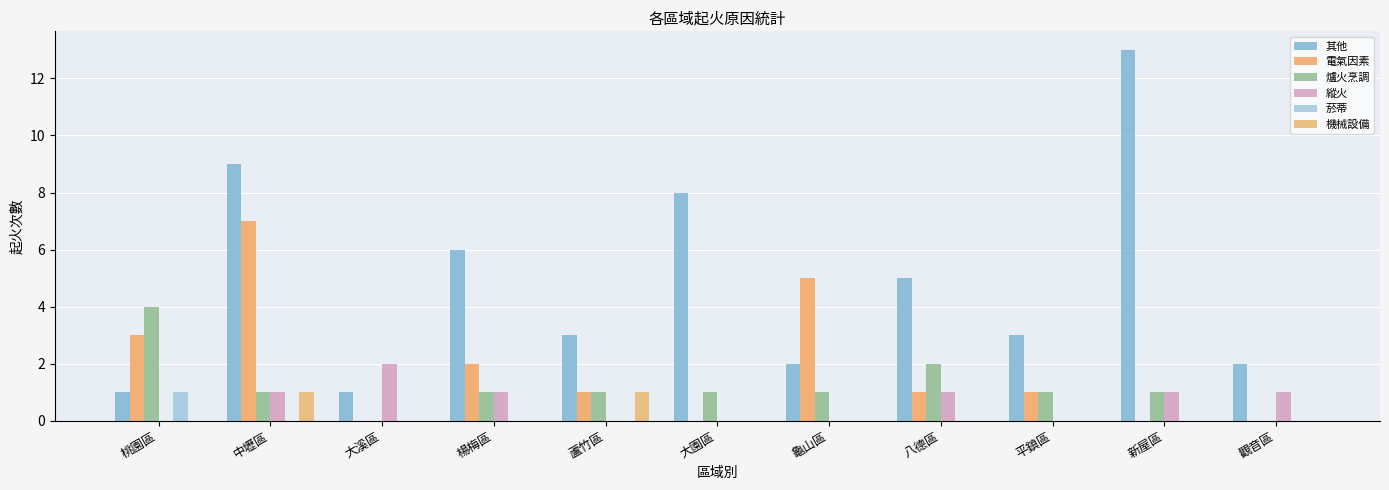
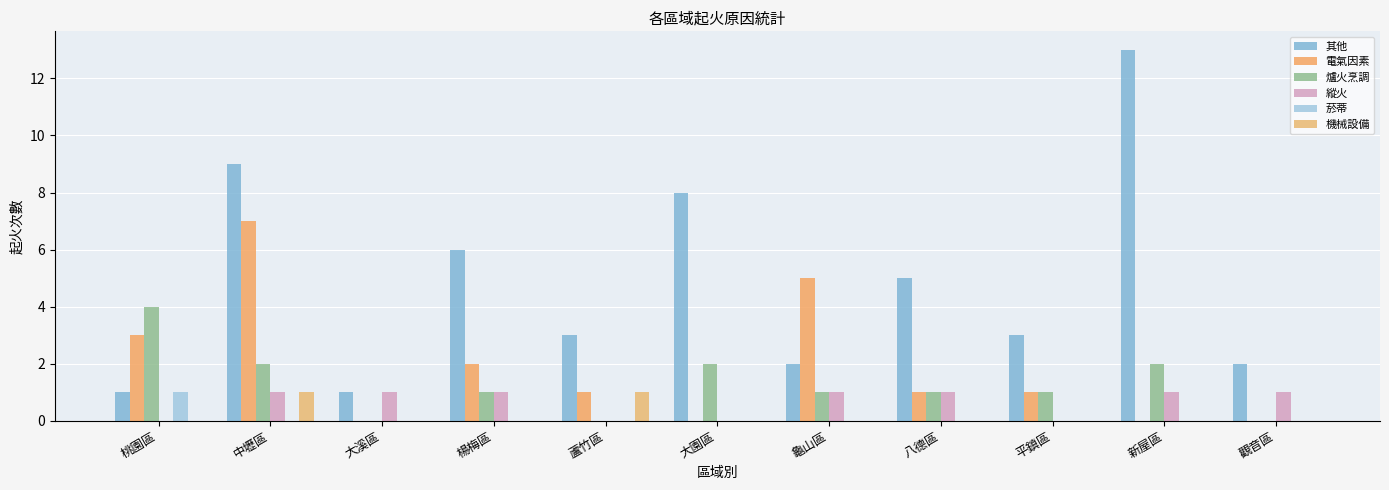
爐火烹調, 中壢區: 1 -> 2
縱火, 大溪區: 2 -> 1
爐火烹調, 蘆竹區: 1 -> 0
爐火烹調, 大園區: 1 -> 2
縱火, 龜山區: 0 -> 1
爐火烹調, 八德區: 2 -> 1
爐火烹調, 新屋區: 1 -> 2
